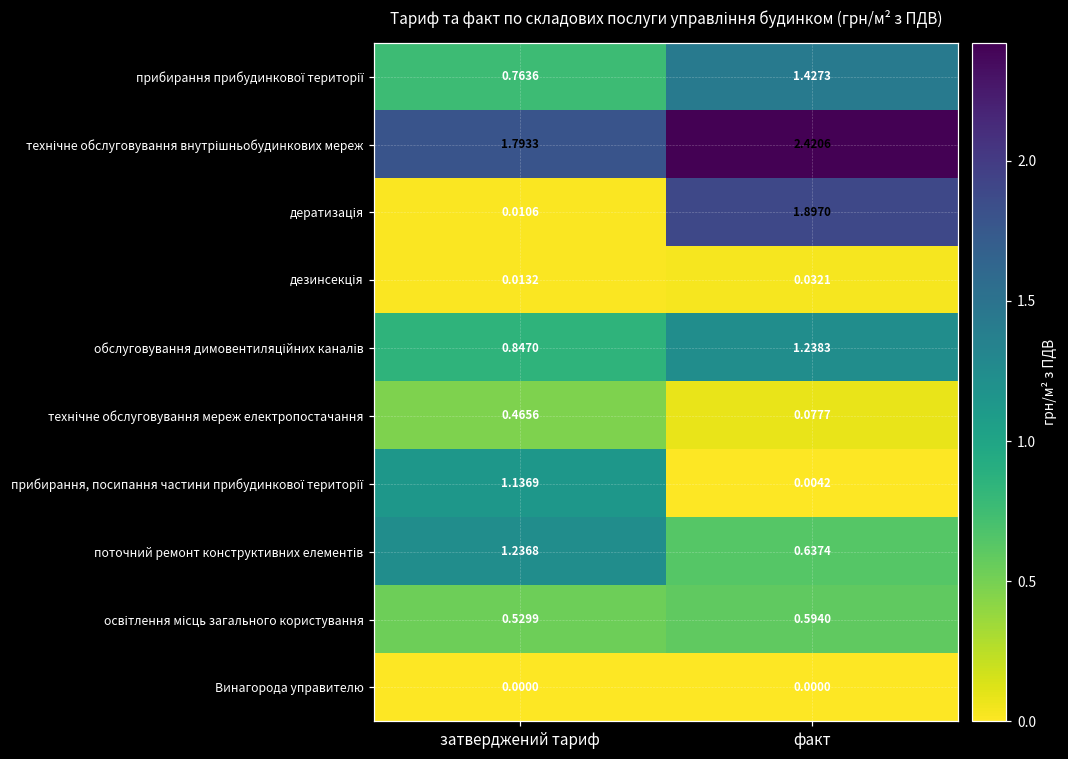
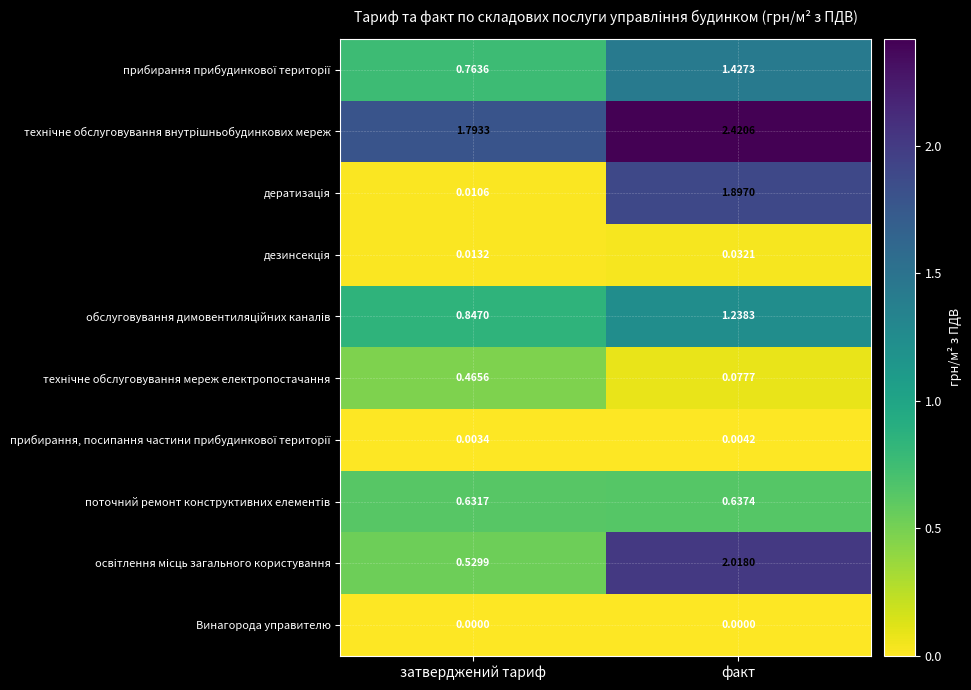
прибирання, посипання частини прибудинкової території, затверджений тариф: 1.1369 -> 0.0034
поточний ремонт конструктивних елементів, затверджений тариф: 1.2368 -> 0.6317
освітлення місць загального користування, факт: 0.5940 -> 2.0180
